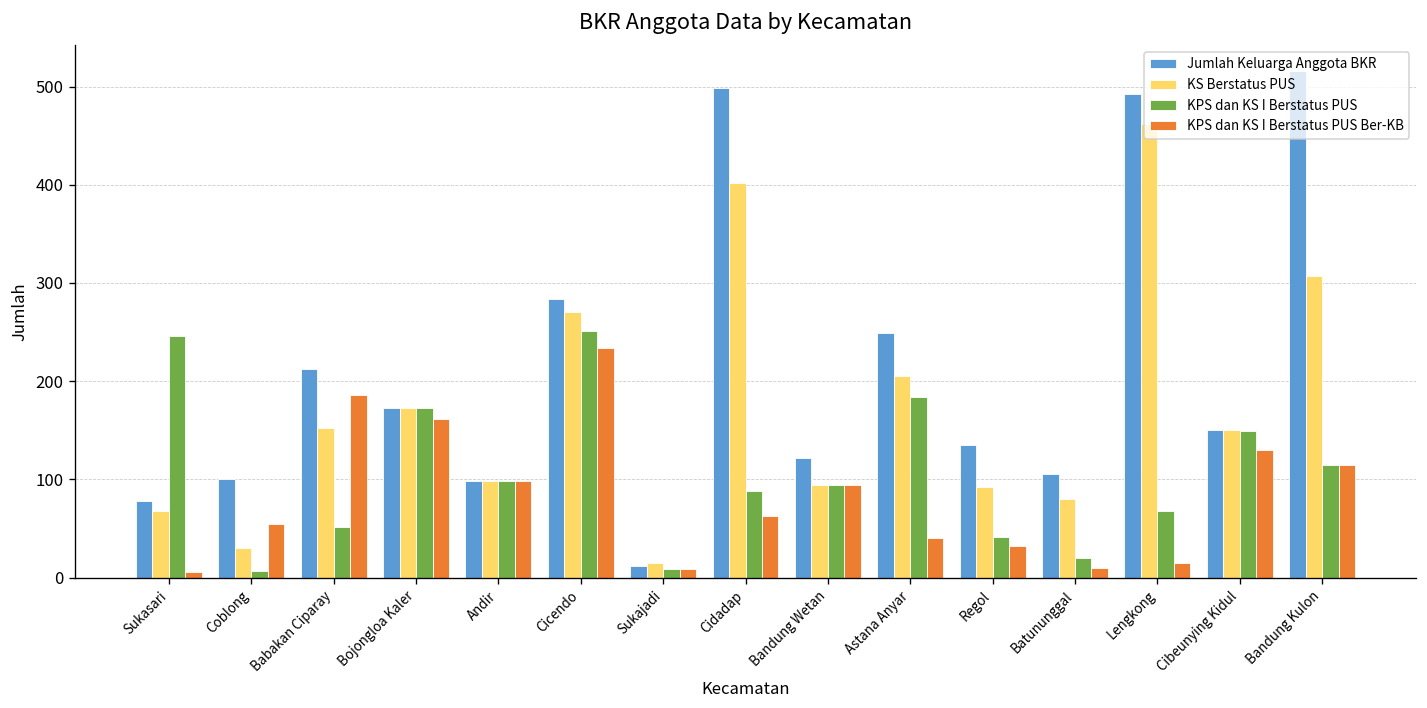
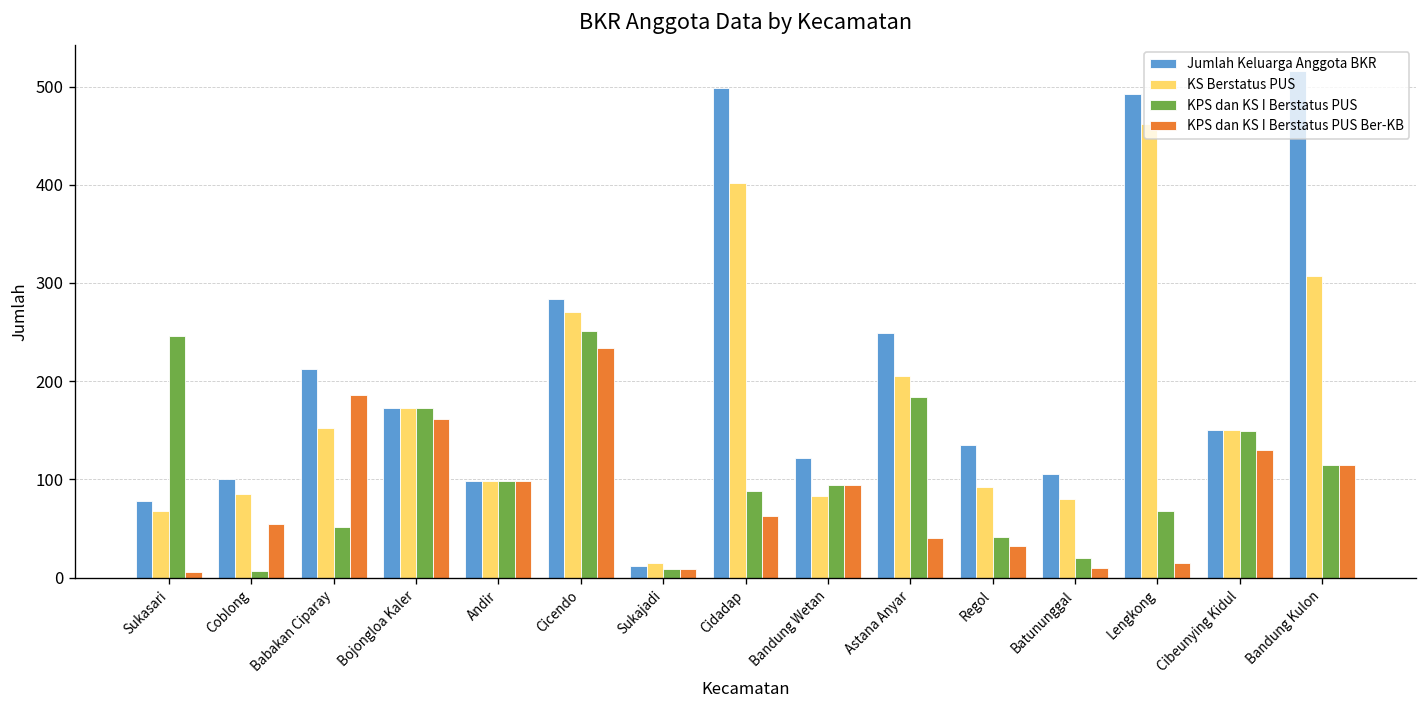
KS Berstatus PUS, Coblong: 30 -> 90
KS Berstatus PUS, Bandung Wetan: 90 -> 80
